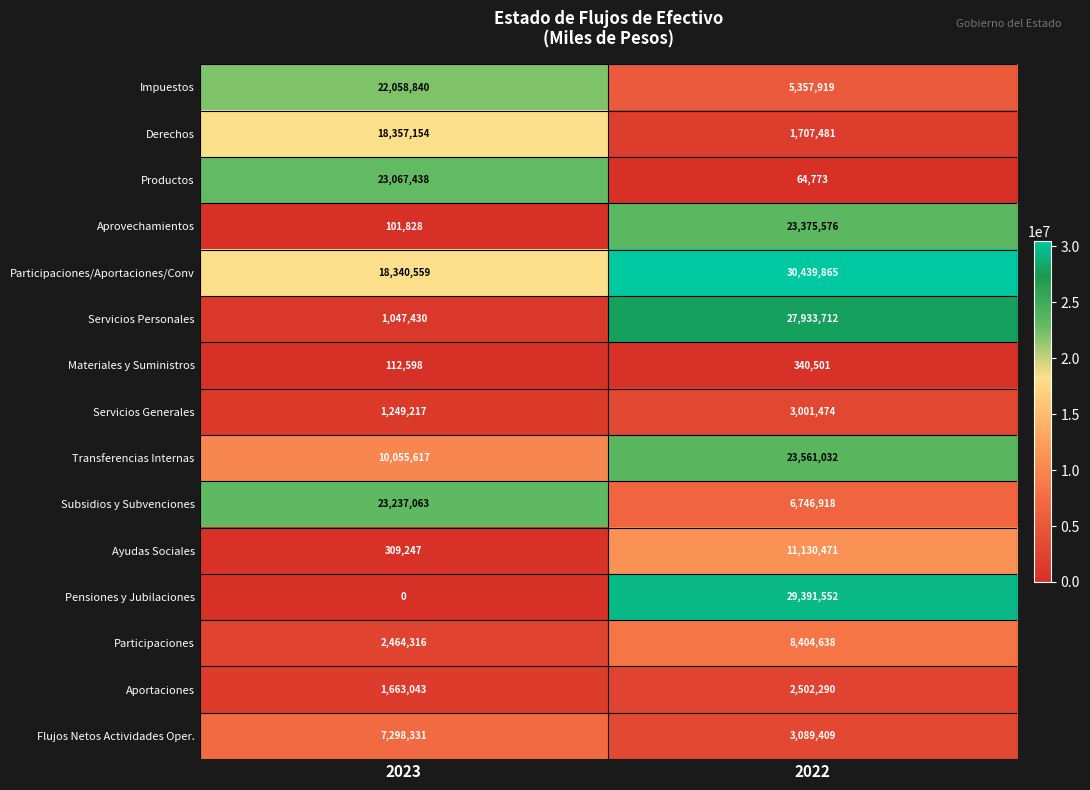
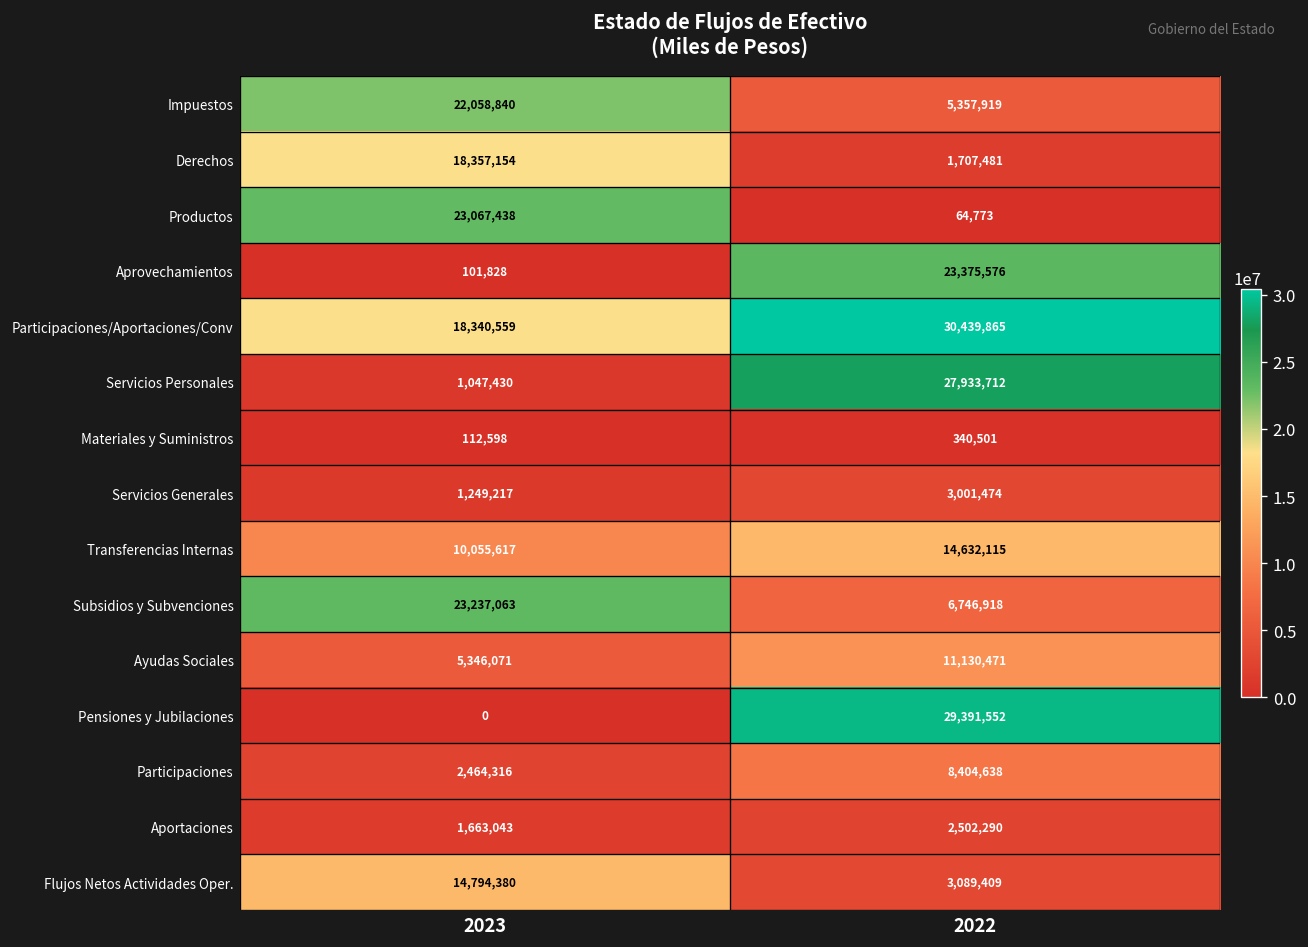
Transferencias Internas, 2022: 23,561,032 -> 14,632,115
Ayudas Sociales, 2023: 309,247 -> 5,346,071
Flujos Netos Actividades Oper., 2023: 7,298,331 -> 14,794,380
